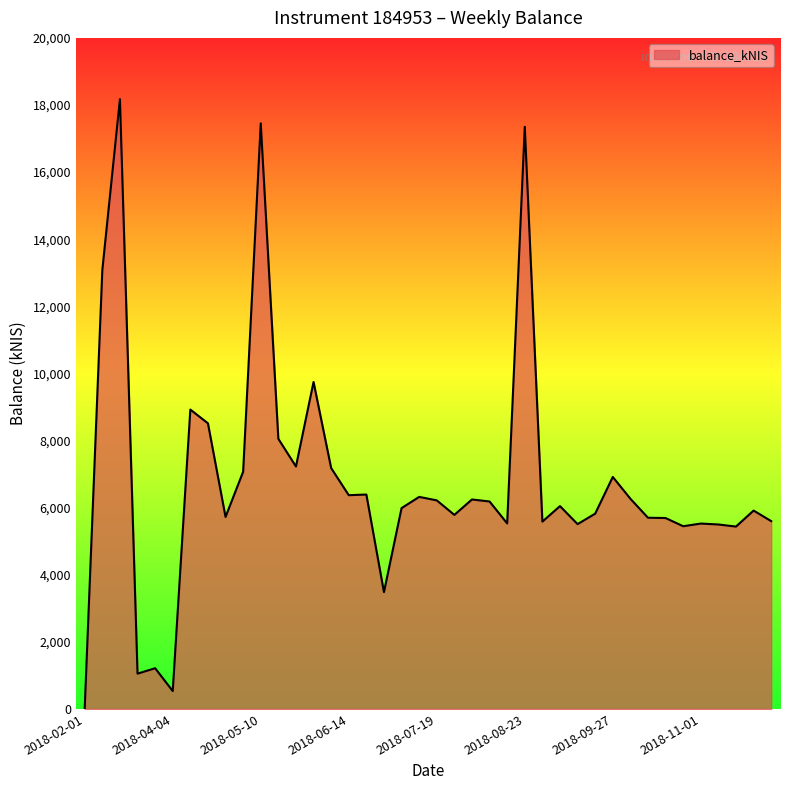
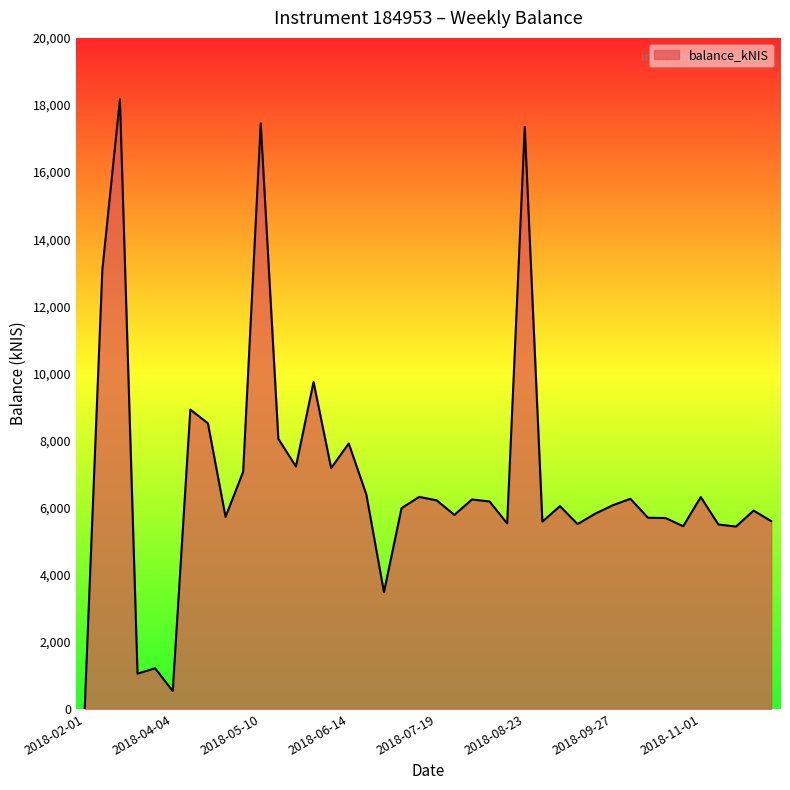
2018-06-14: 6,400 -> 7,900
2018-09-27: 6,900 -> 6,100
2018-11-01: 5,500 -> 6,300
